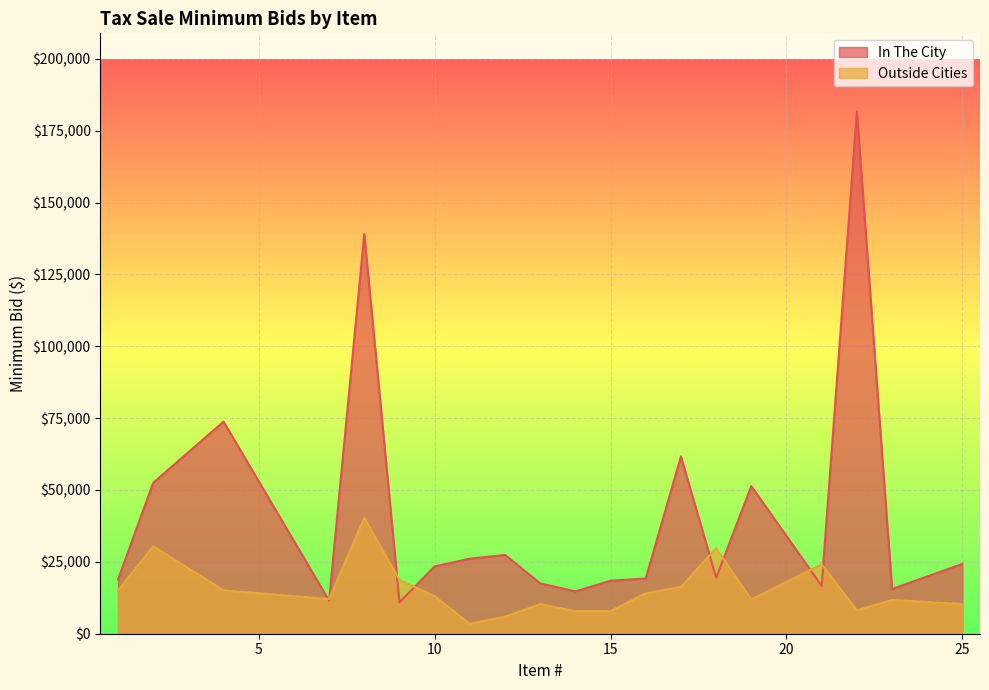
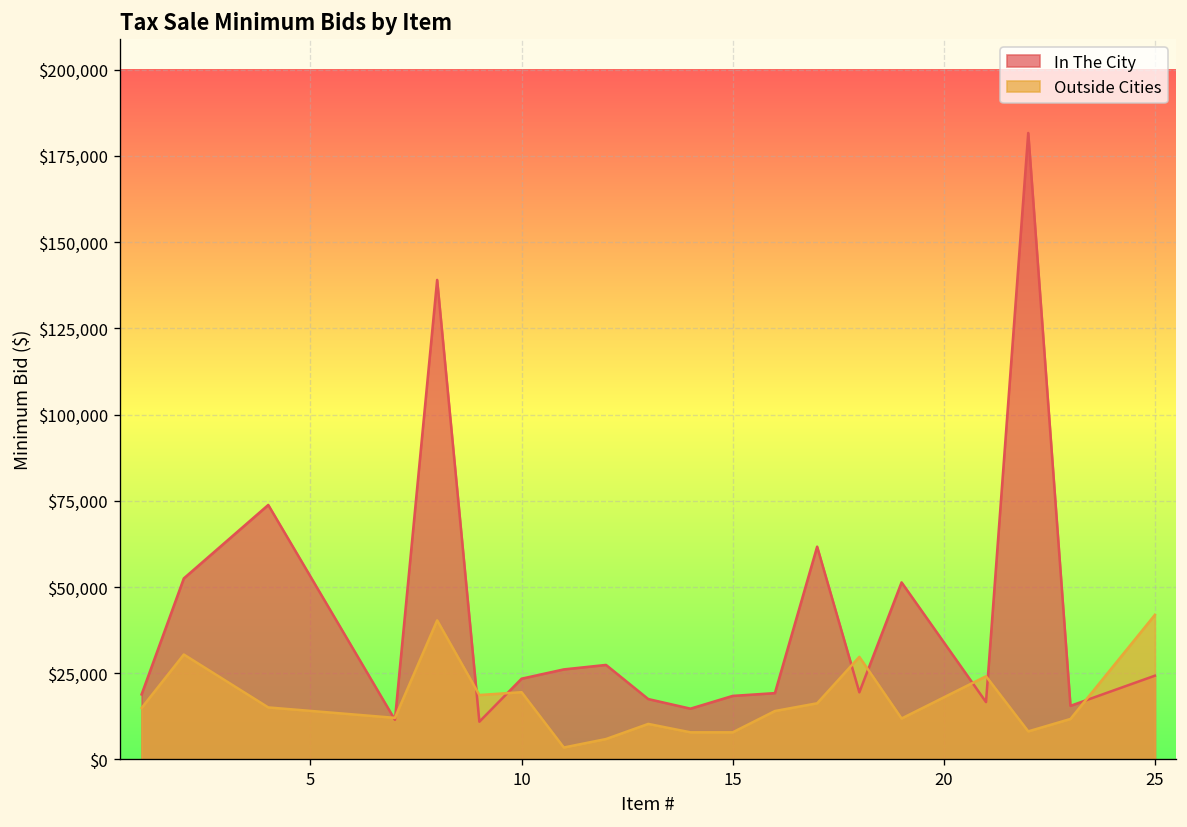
Outside Cities, 10: $13,000 -> $20,000
Outside Cities, 25: $10,000 -> $42,000
